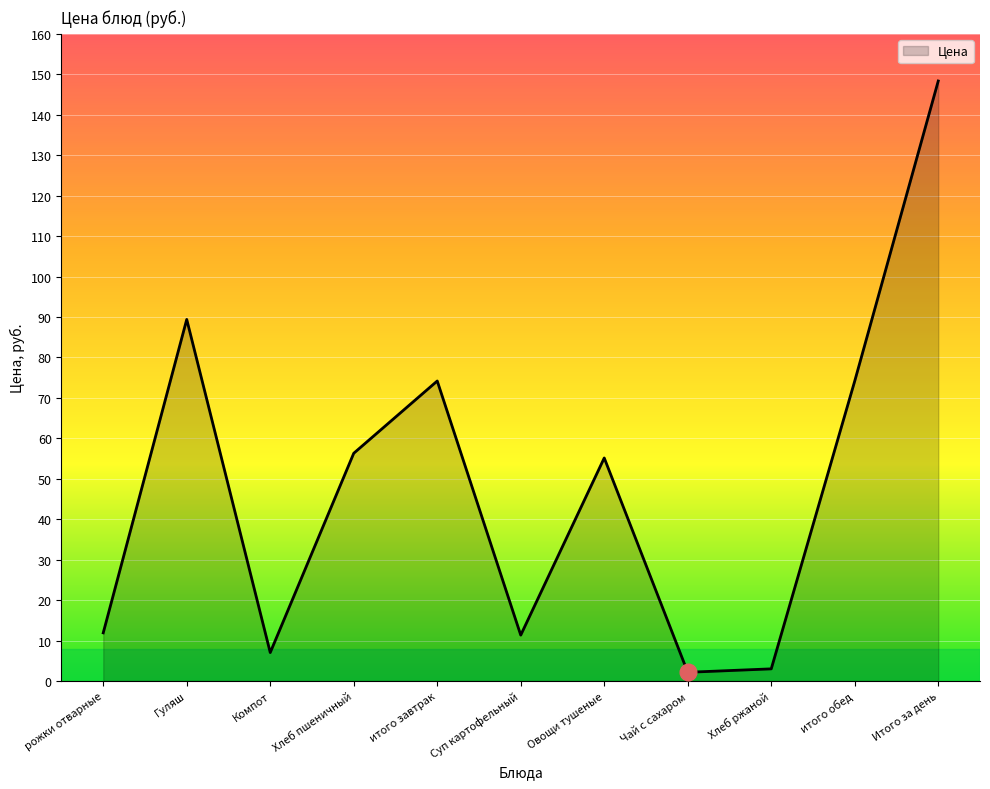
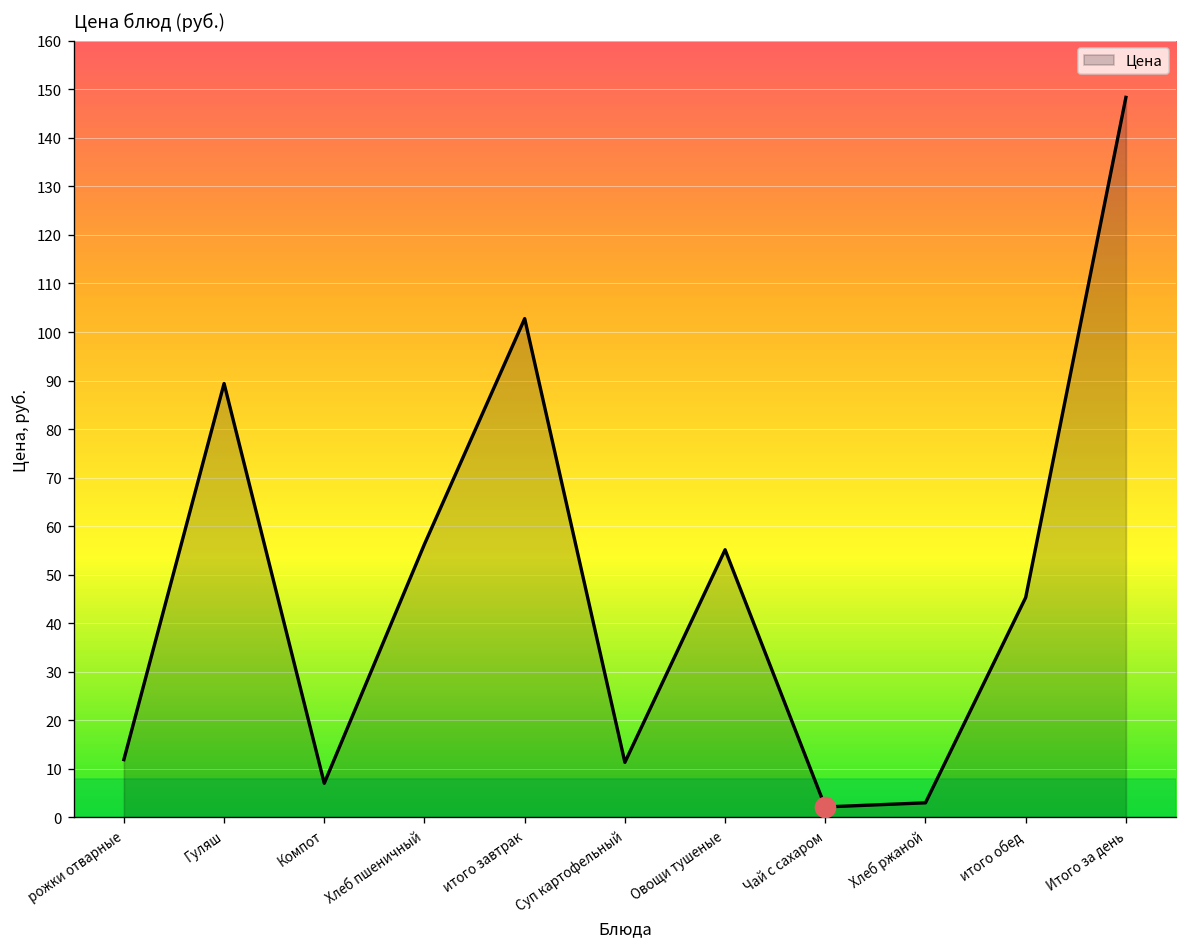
Цена, итого завтрак: 74 -> 103
Цена, итого обед: 74 -> 45
